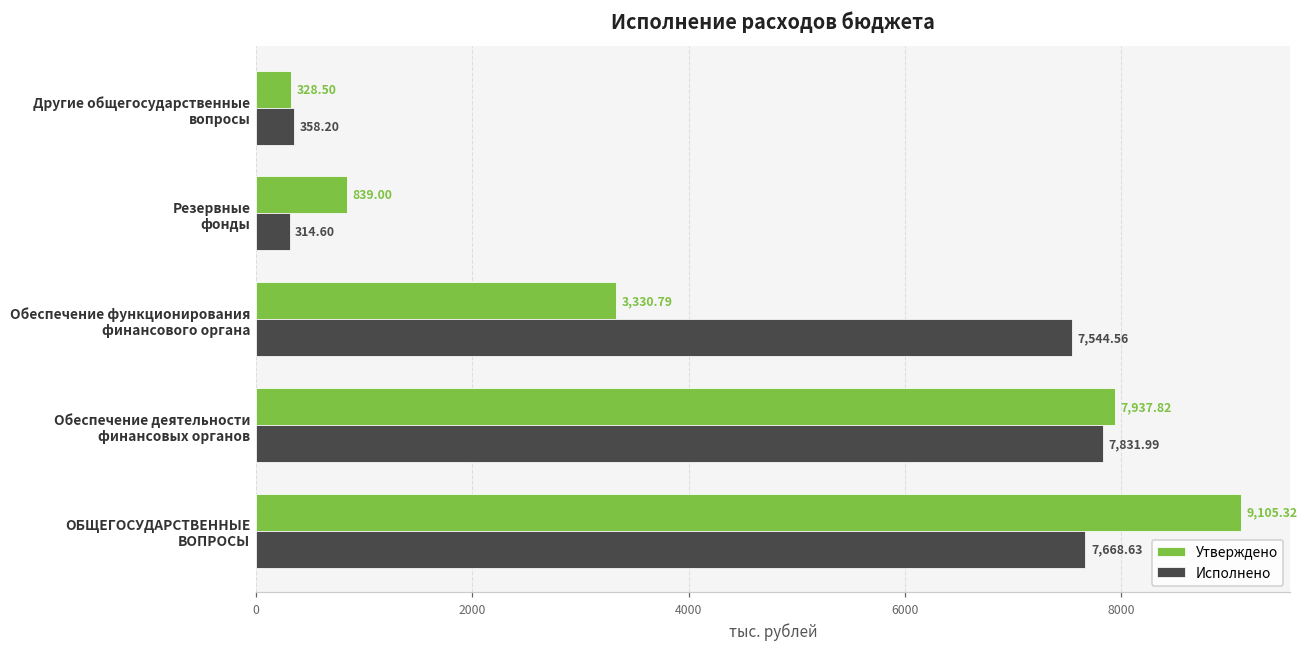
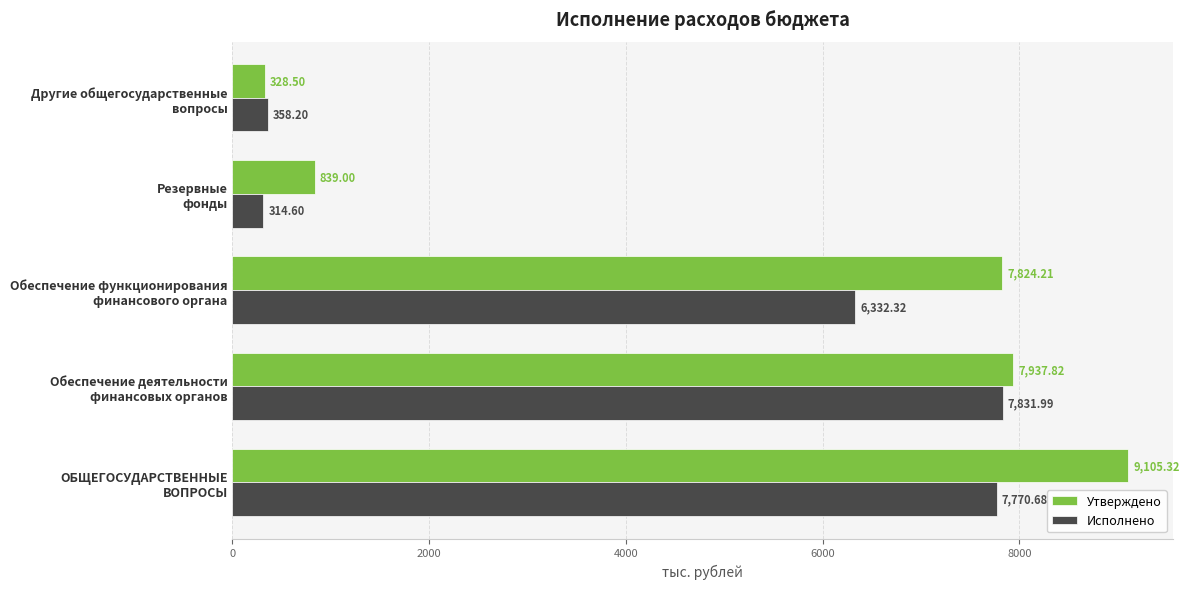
Утверждено, Обеспечение функционирования финансового органа: 3,330.79 -> 7,824.21
Исполнено, Обеспечение функционирования финансового органа: 7,544.56 -> 6,332.32
Исполнено, ОБЩЕГОСУДАРСТВЕННЫЕ ВОПРОСЫ: 7,668.63 -> 7,770.68
